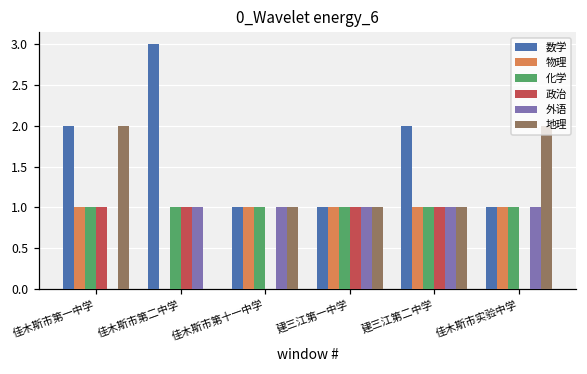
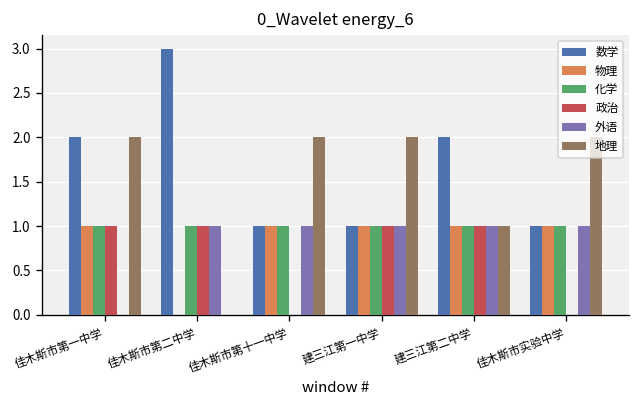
地理, 佳木斯市第十一中学: 1 -> 2
地理, 建三江第一中学: 1 -> 2
